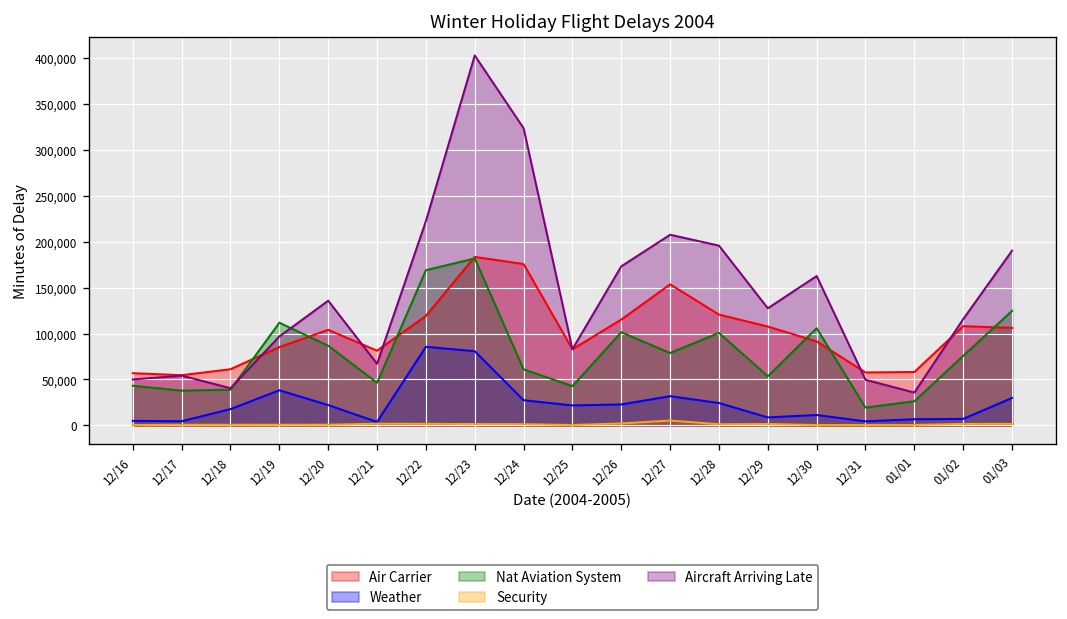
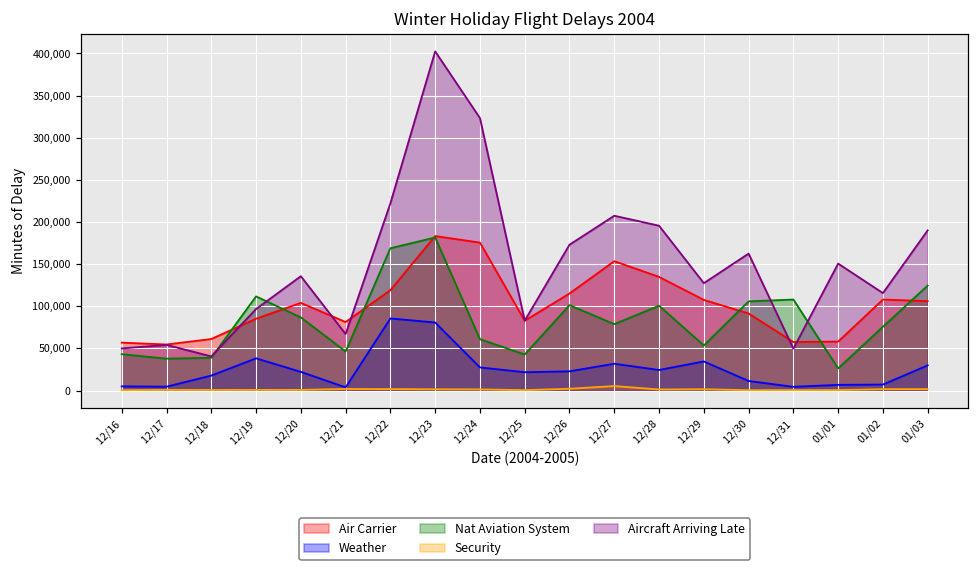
Air Carrier, 12/28: 120,000 -> 130,000
Weather, 12/29: 10,000 -> 30,000
Nat Aviation System, 12/31: 20,000 -> 110,000
Aircraft Arriving Late, 01/01: 40,000 -> 150,000
